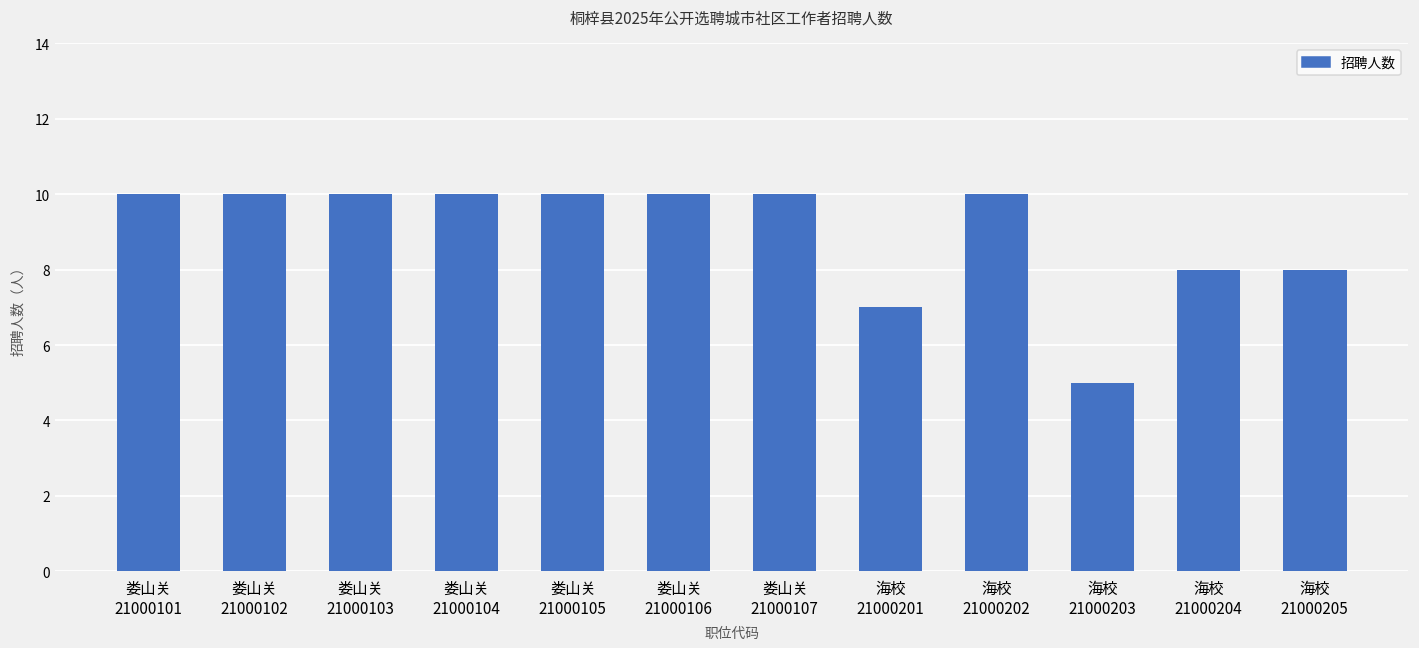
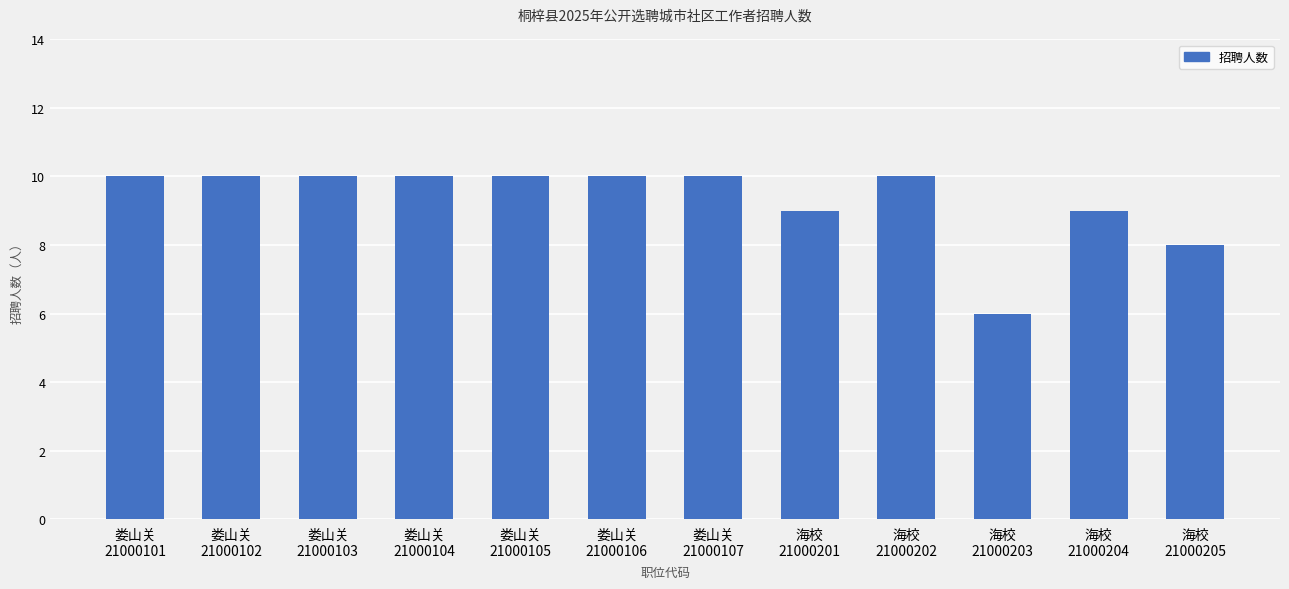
海校 21000201: 7 -> 9
海校 21000203: 5 -> 6
海校 21000204: 8 -> 9
